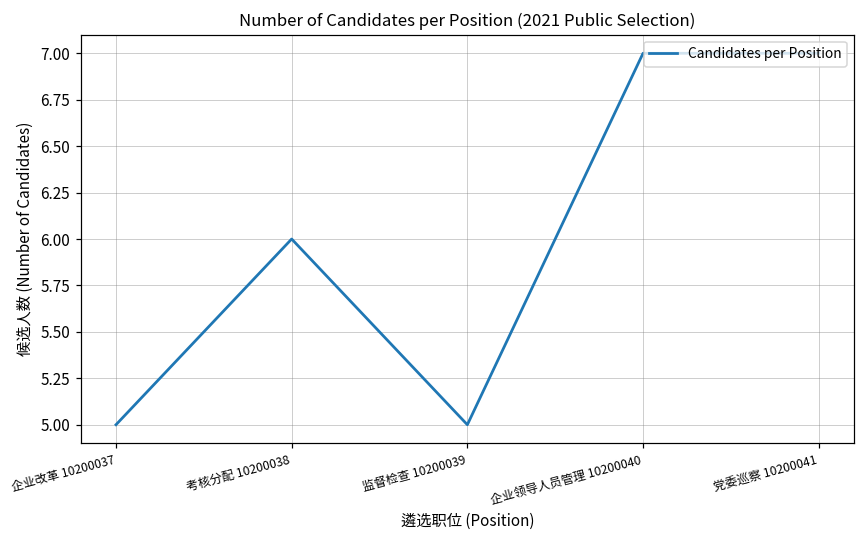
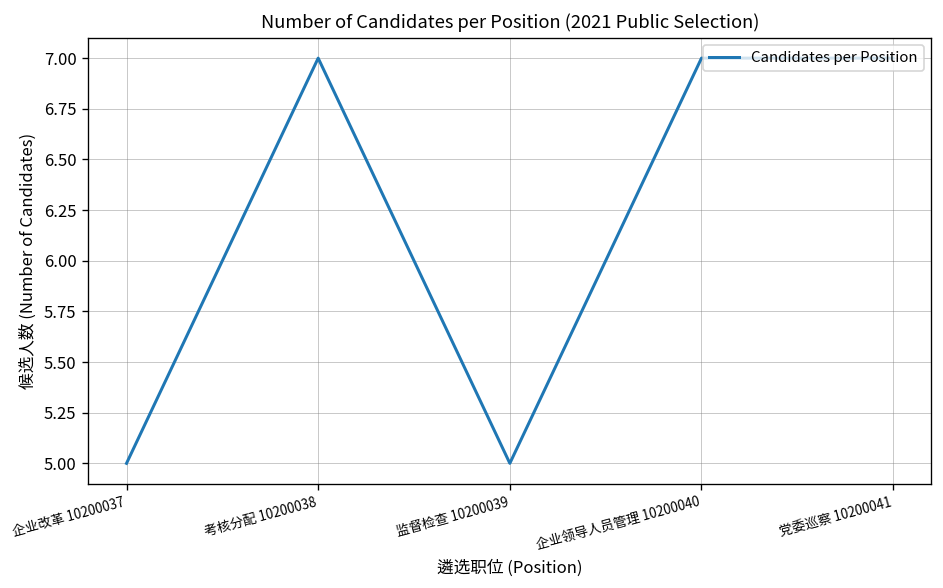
考核分配 10200038: 6 -> 7
